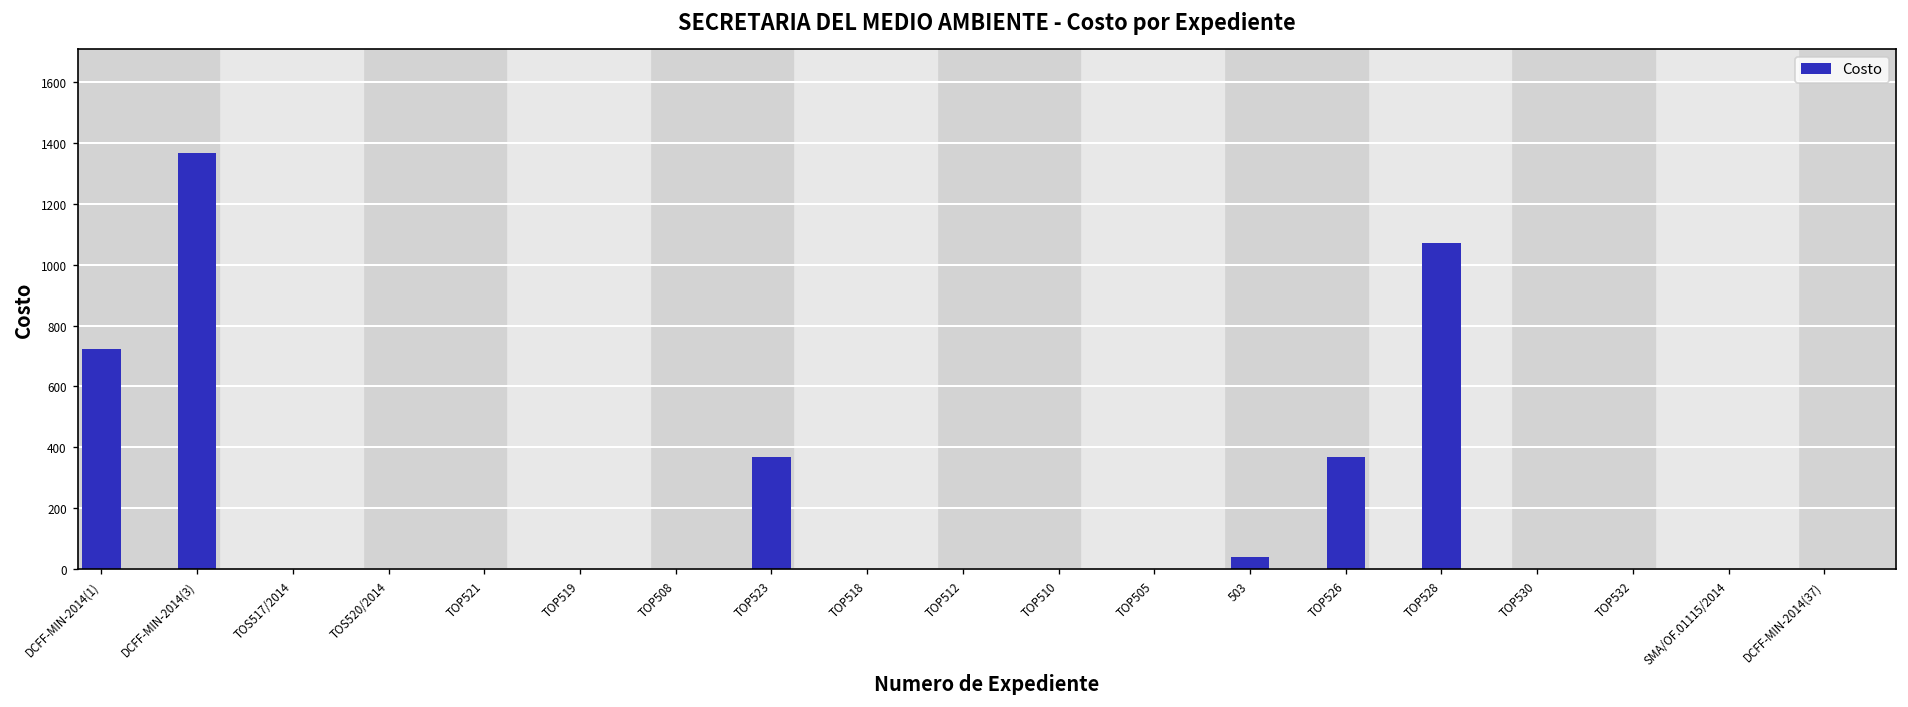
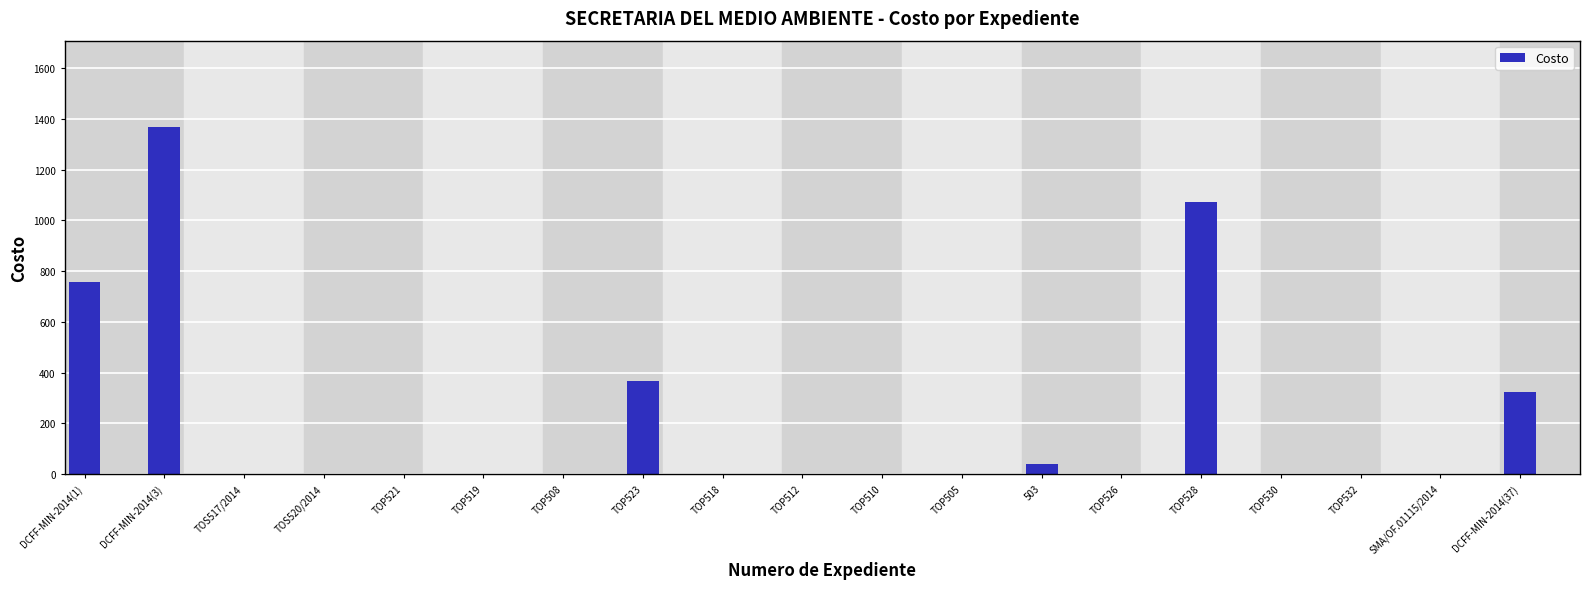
DCFF-MIN-2014(1): 720 -> 760
TOP526: 370 -> 0
DCFF-MIN-2014(37): 0 -> 320
